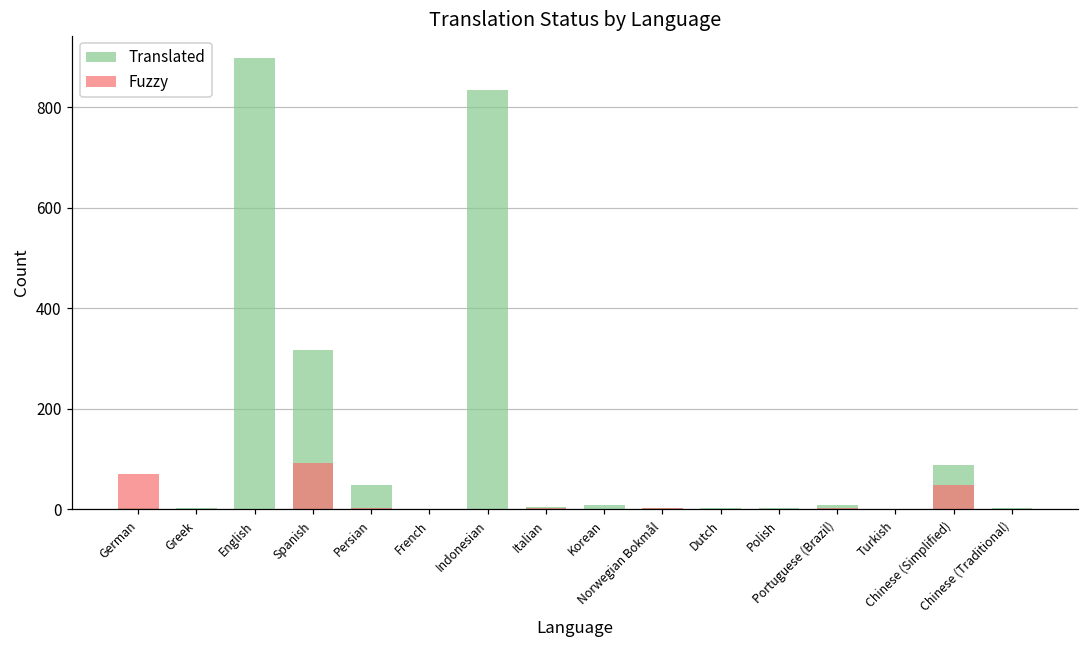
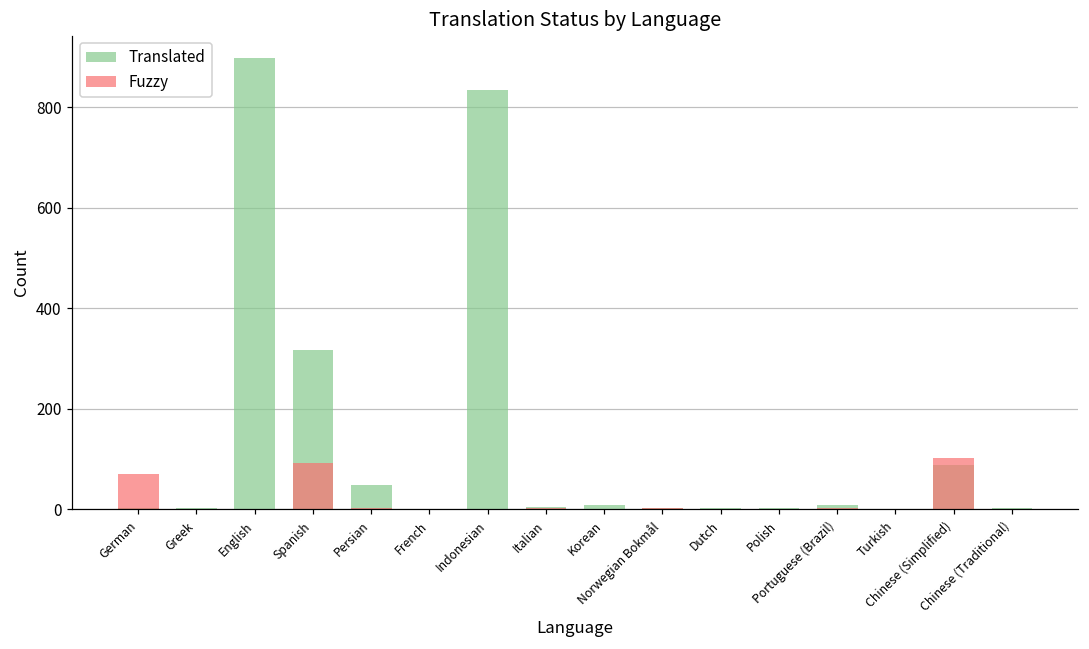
Fuzzy, Chinese (Simplified): 50 -> 100
